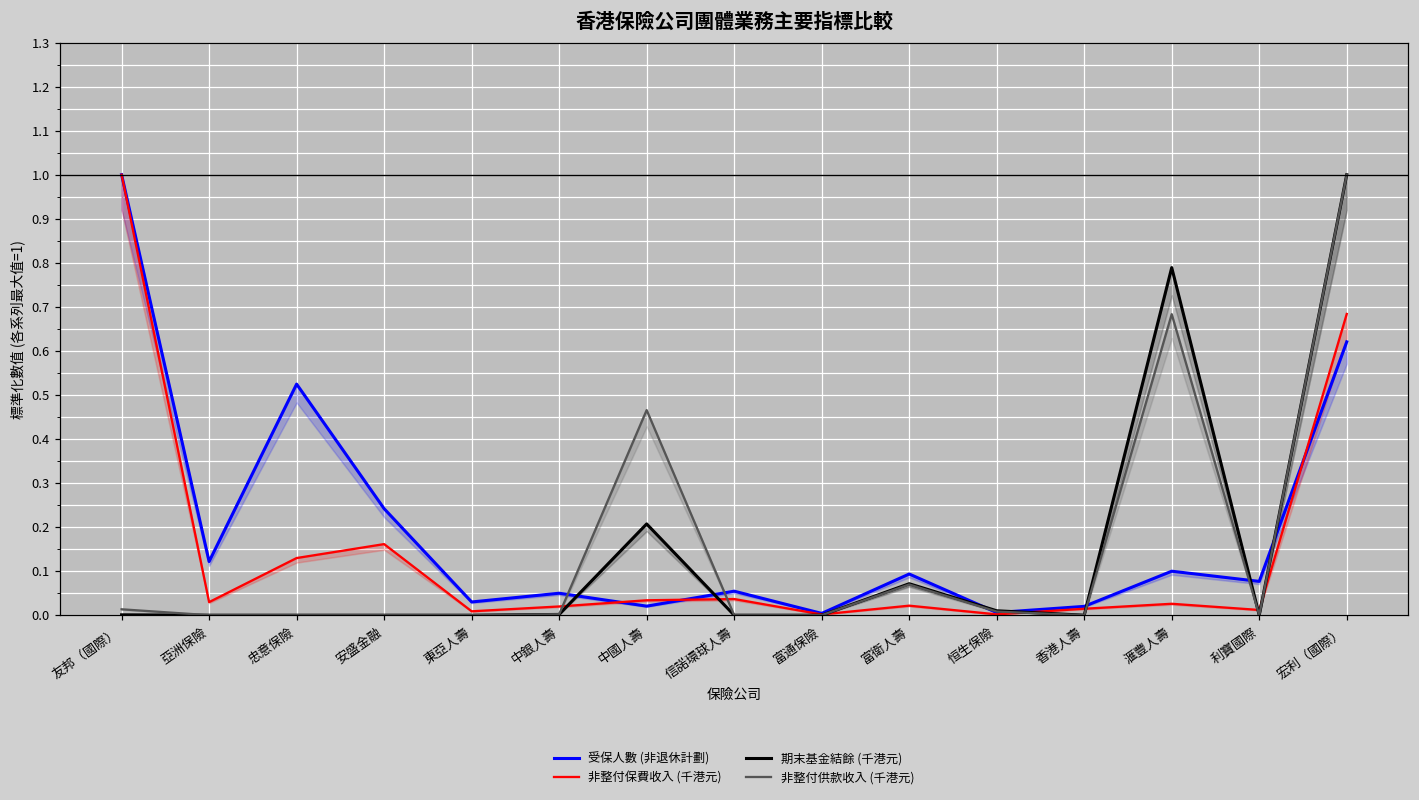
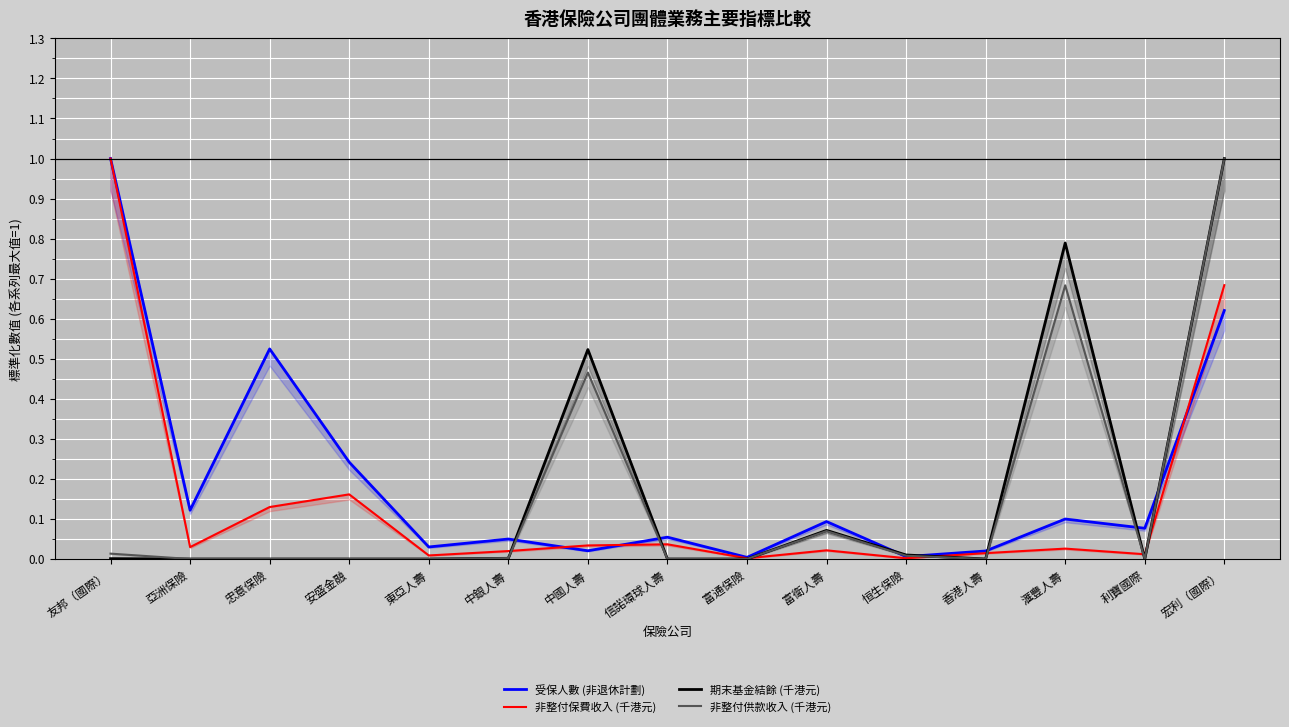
期末基金結餘 (千港元), 中國人壽: 0.21 -> 0.52
